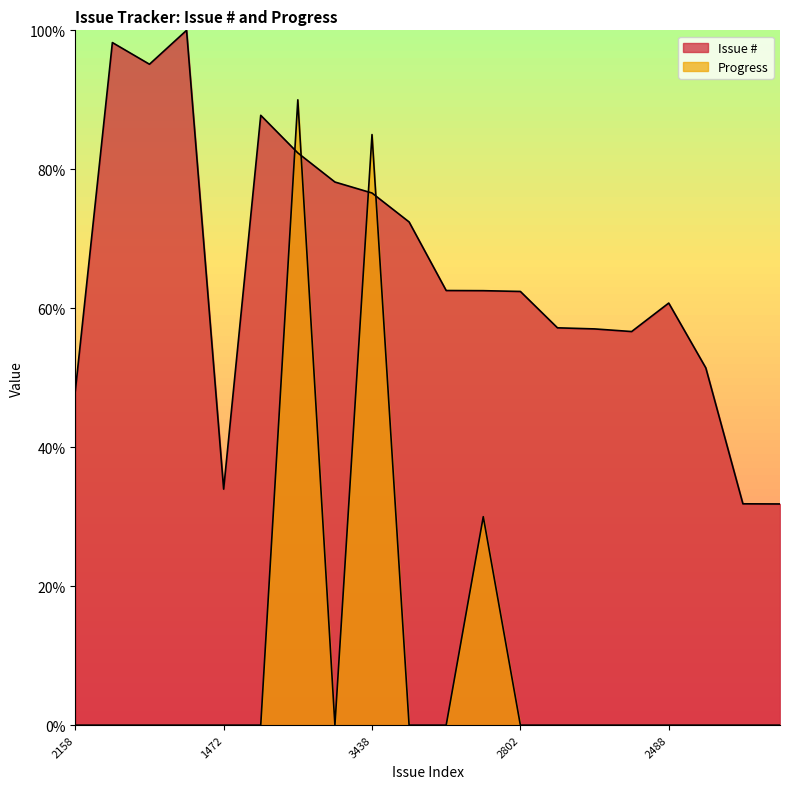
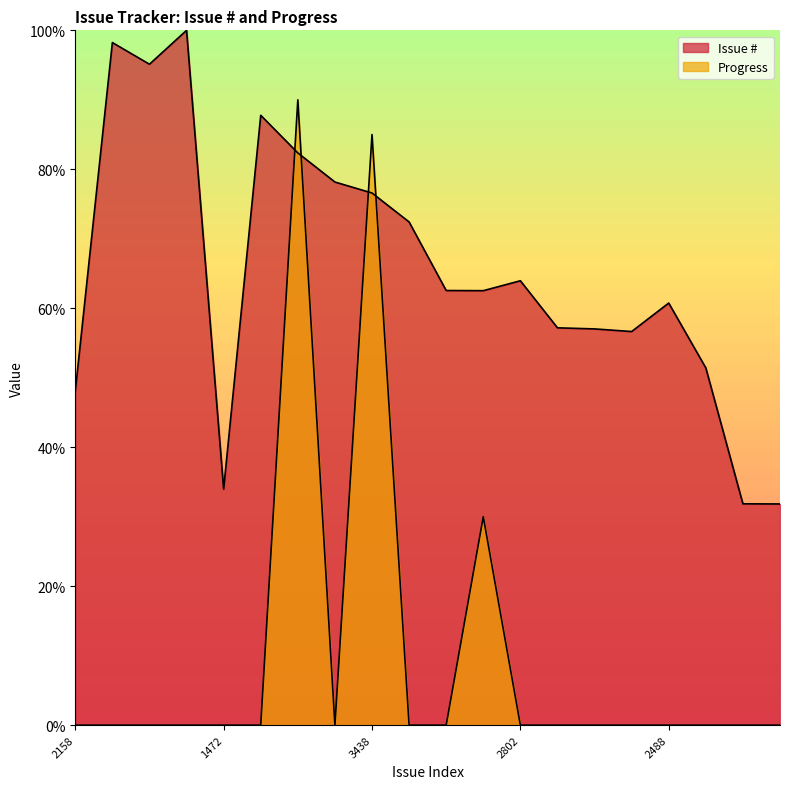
Issue #, 2802: 62% -> 64%
